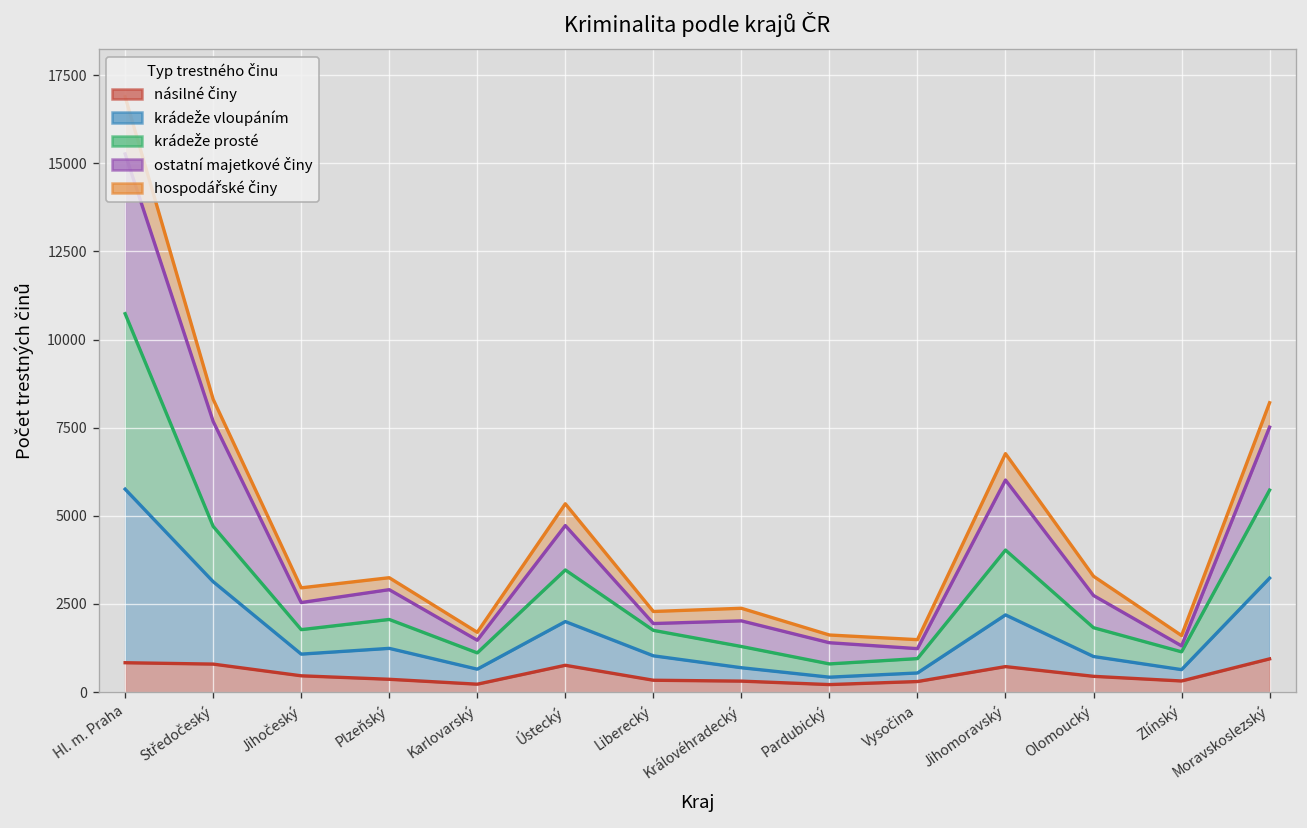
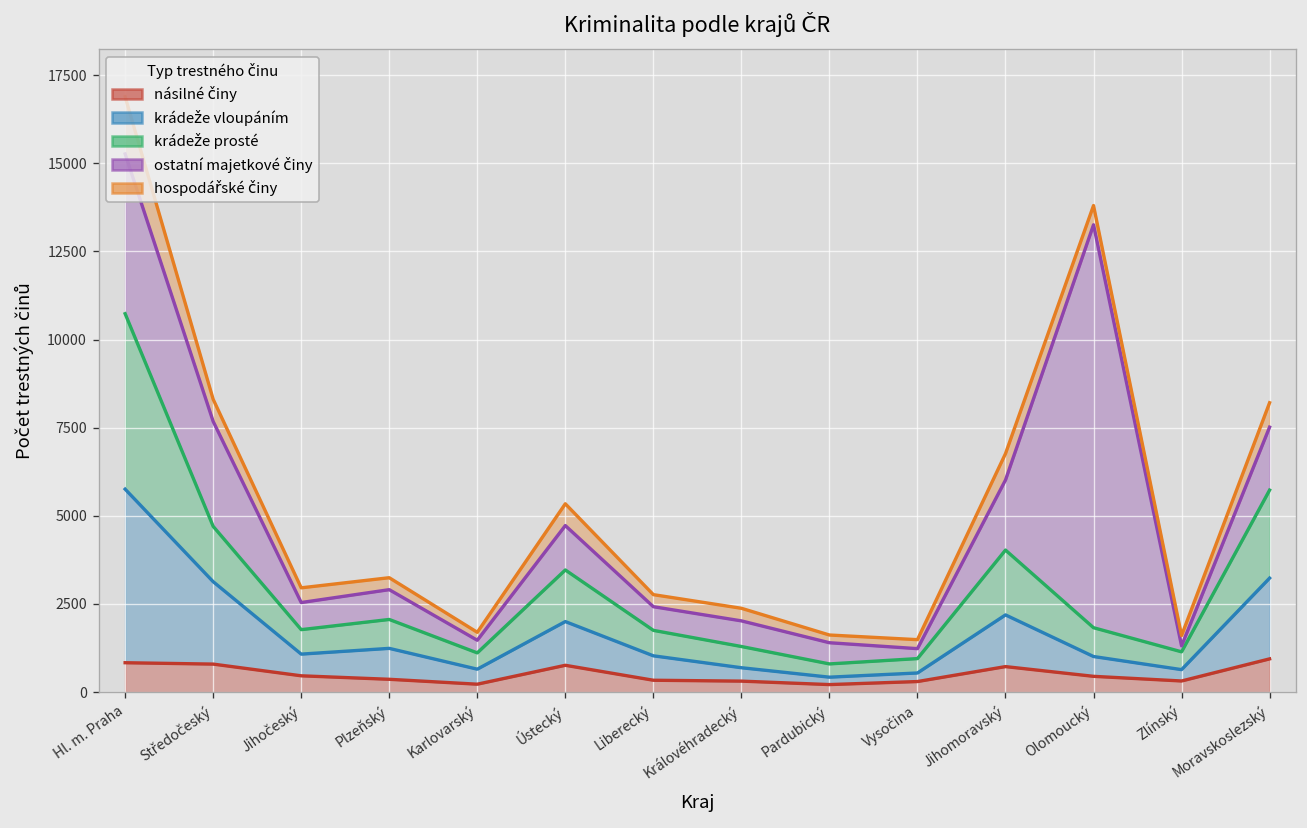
ostatní majetkové činy, Liberecký: 200 -> 700
ostatní majetkové činy, Olomoucký: 900 -> 11400
